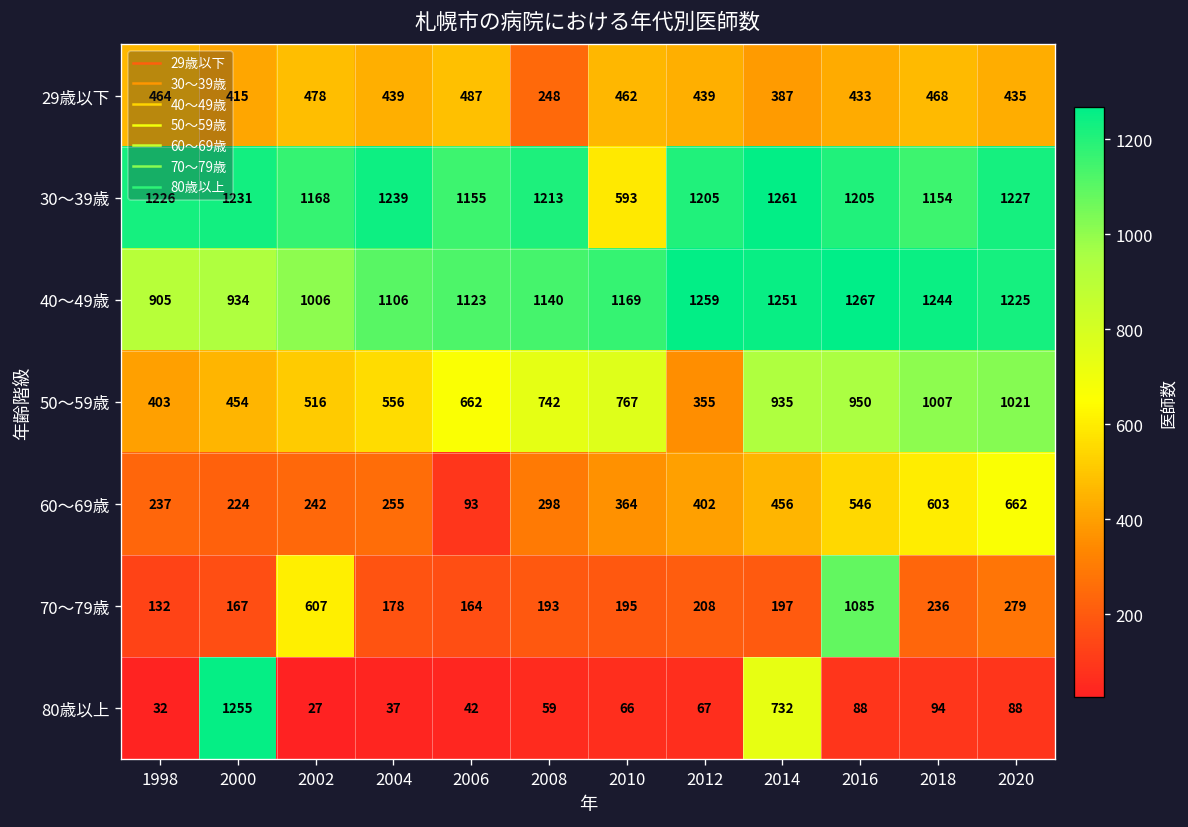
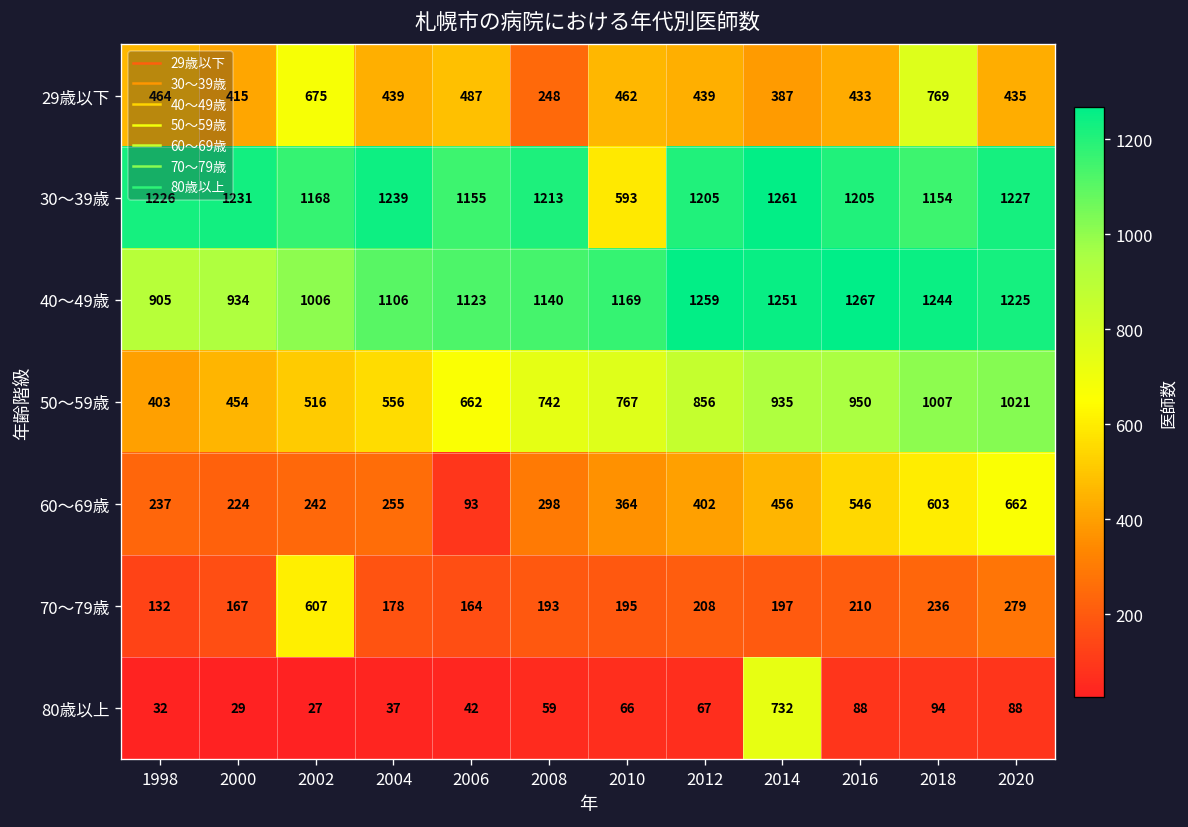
29歳以下, 2002: 478 -> 675
29歳以下, 2018: 468 -> 769
50～59歳, 2012: 355 -> 856
70～79歳, 2016: 1085 -> 210
80歳以上, 2000: 1255 -> 29
